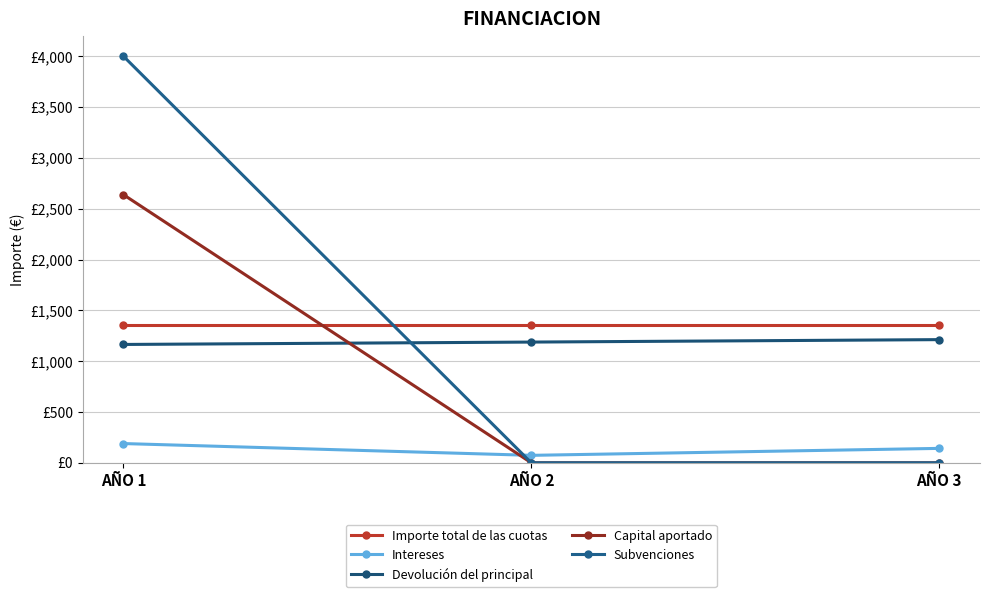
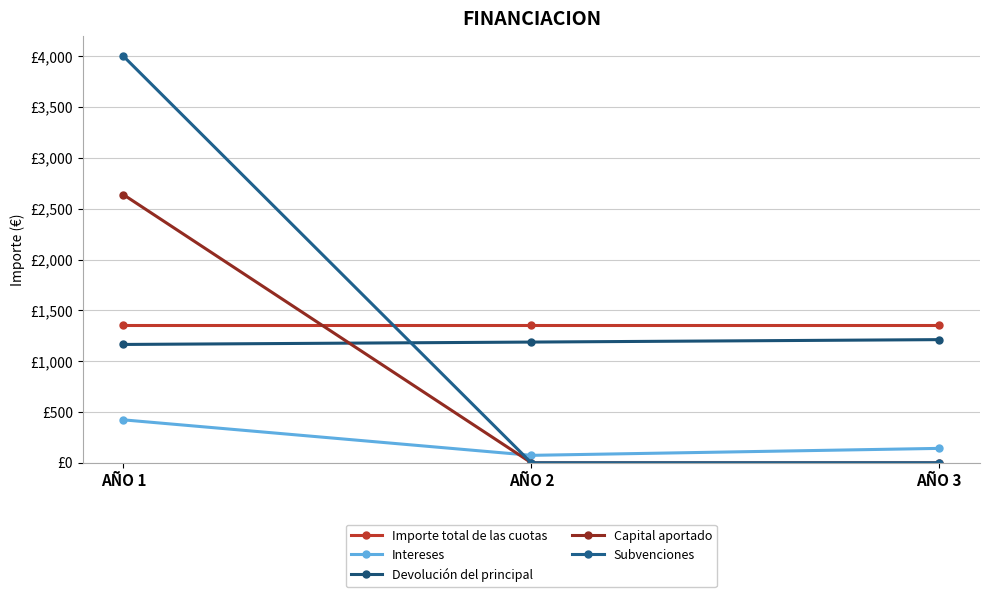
Intereses, AÑO 1: £190 -> £420
